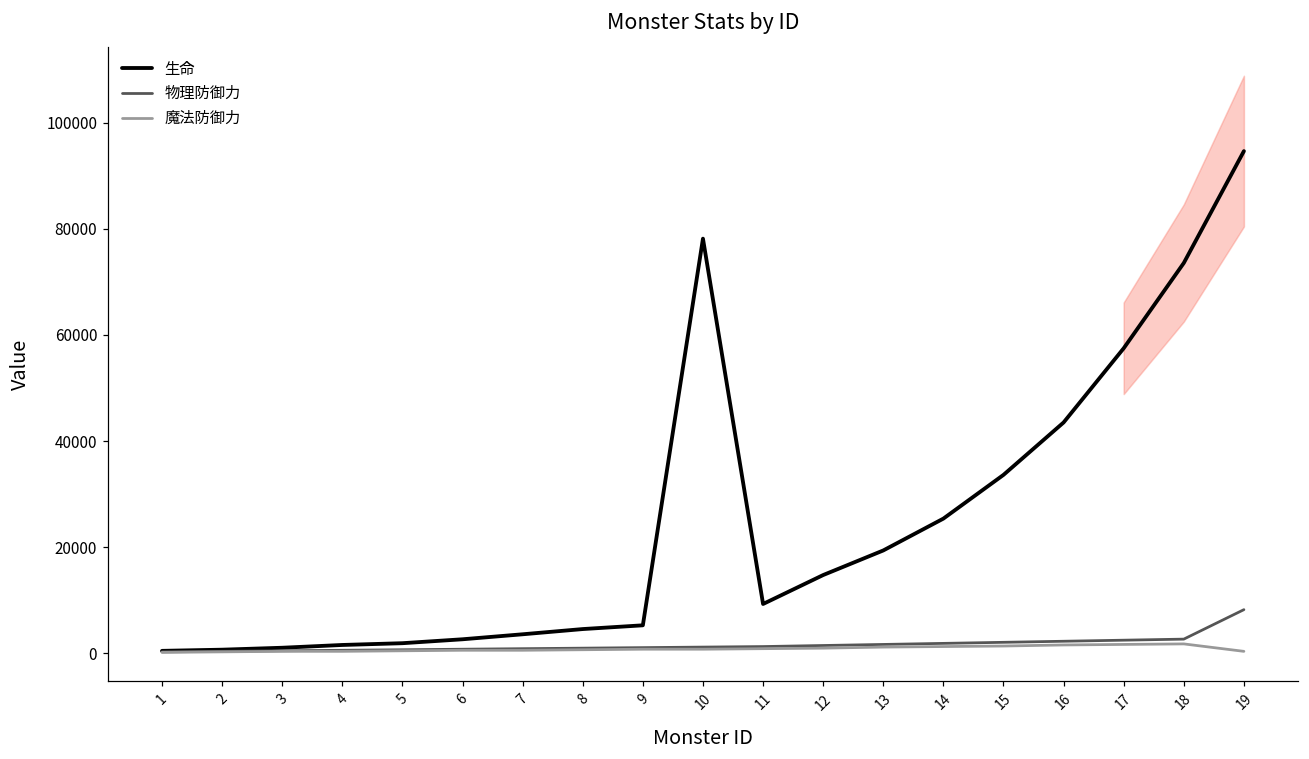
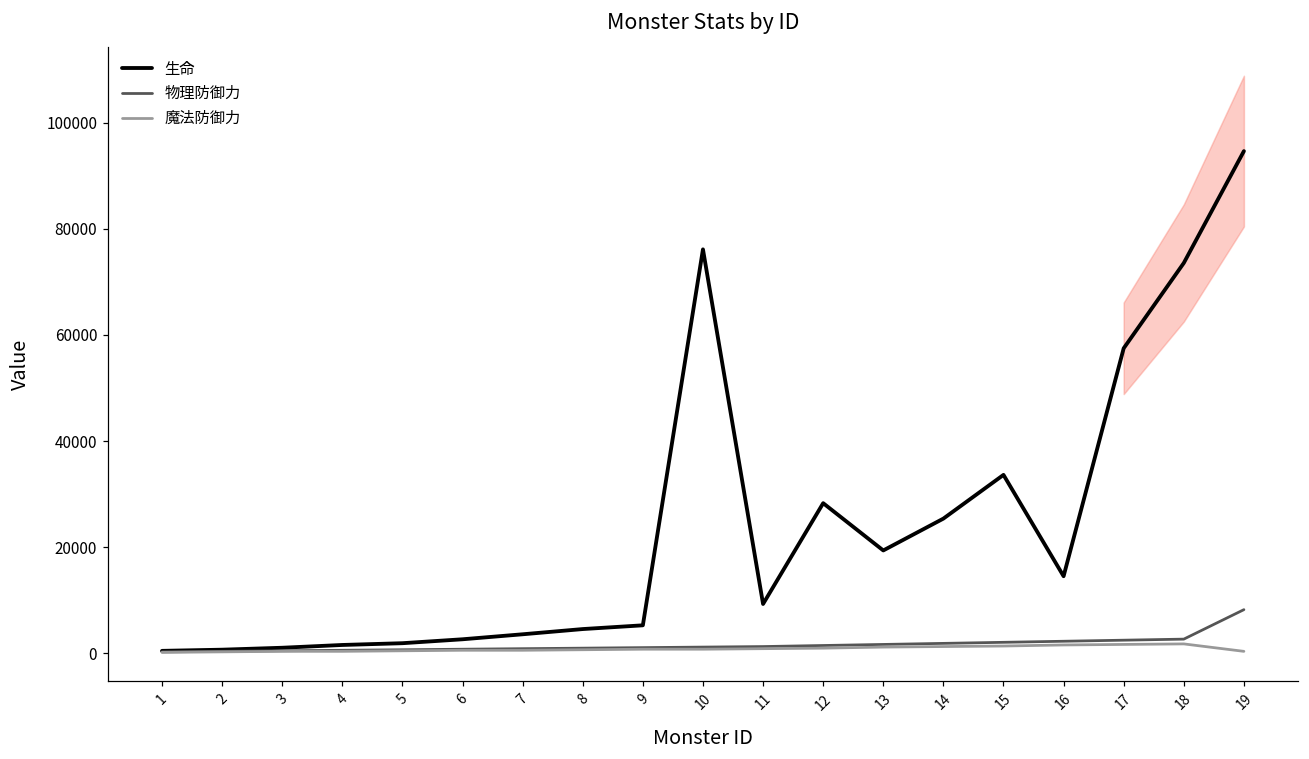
生命, 10: 78000 -> 76000
生命, 12: 15000 -> 28000
生命, 16: 44000 -> 15000
